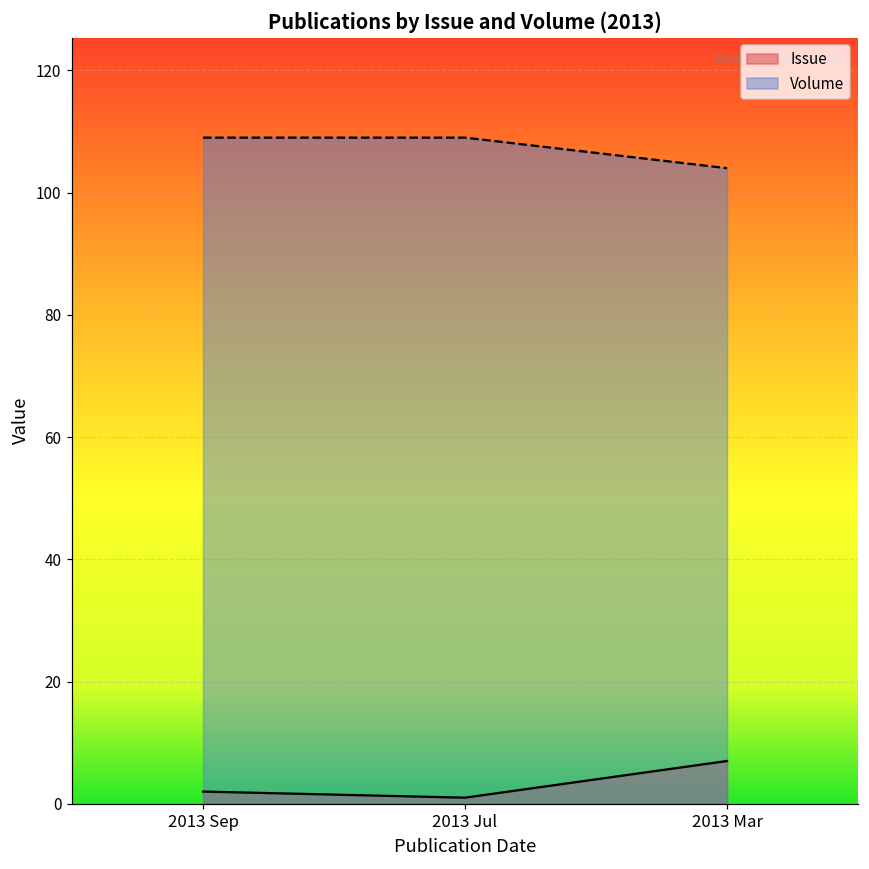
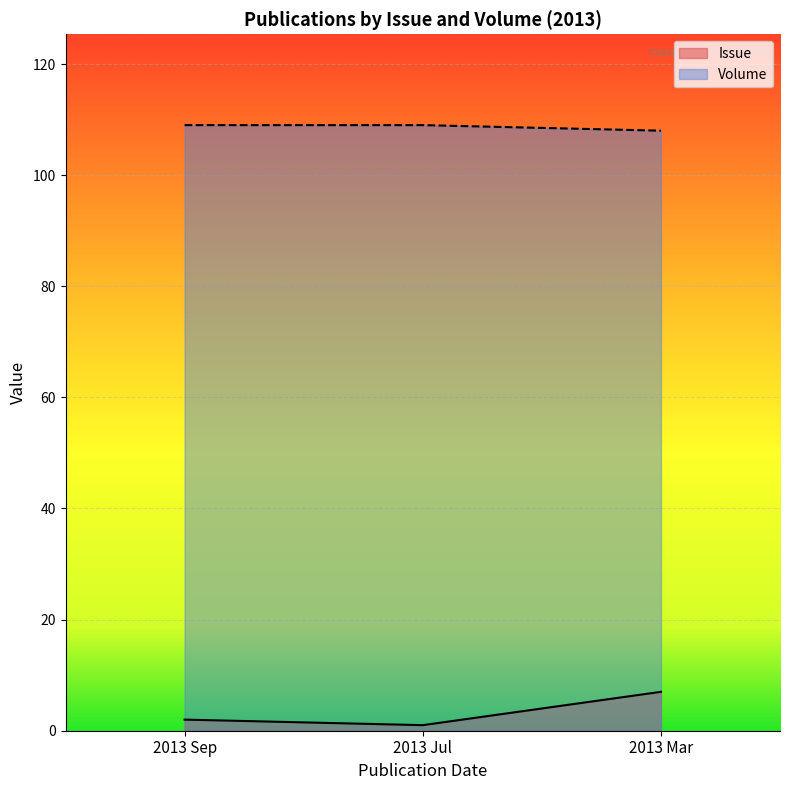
Volume, 2013 Mar: 104 -> 108
